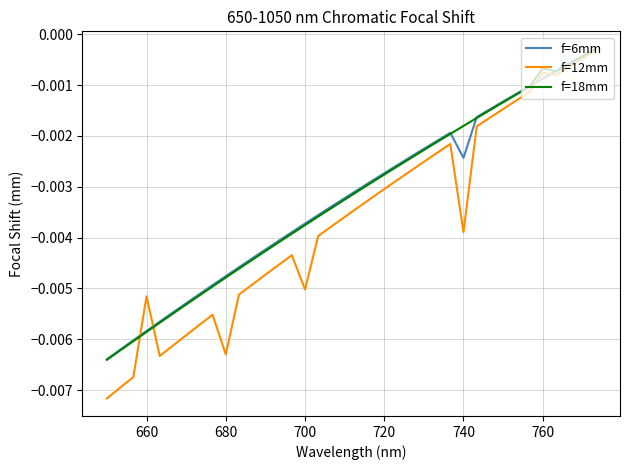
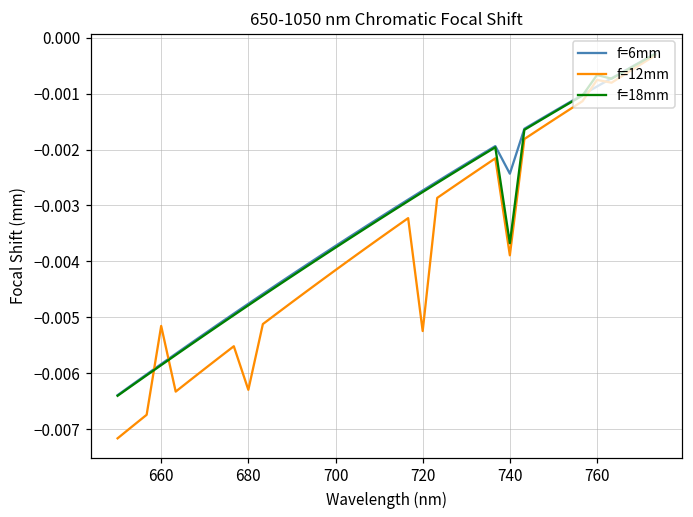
f=12mm, 700: -0.0050 -> -0.0042
f=12mm, 720: -0.0030 -> -0.0052
f=18mm, 740: -0.0018 -> -0.0037
